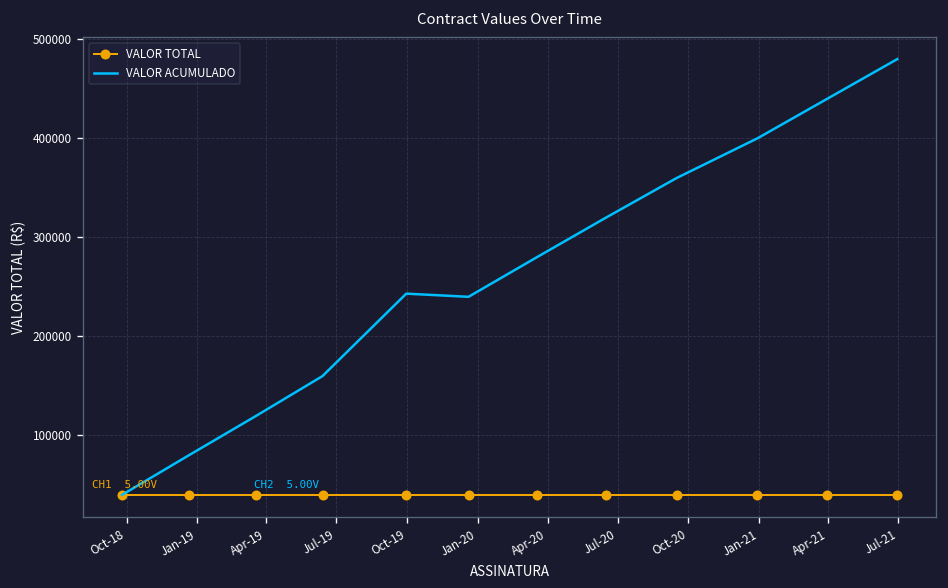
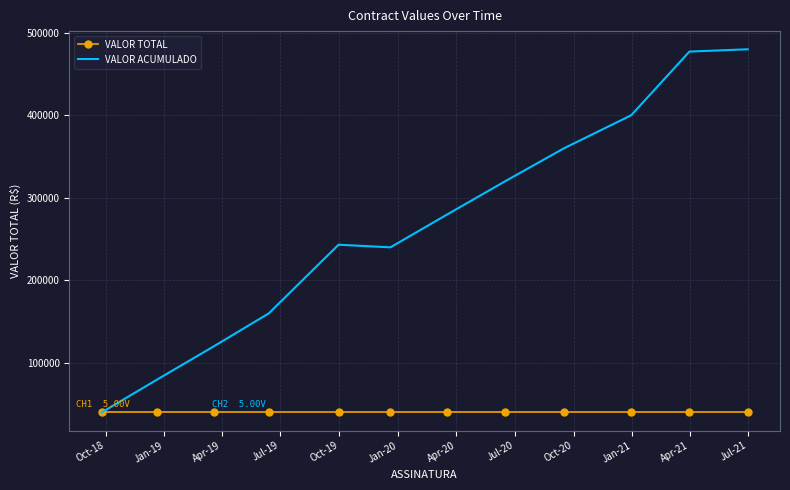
VALOR ACUMULADO, Apr-21: 440000 -> 480000
